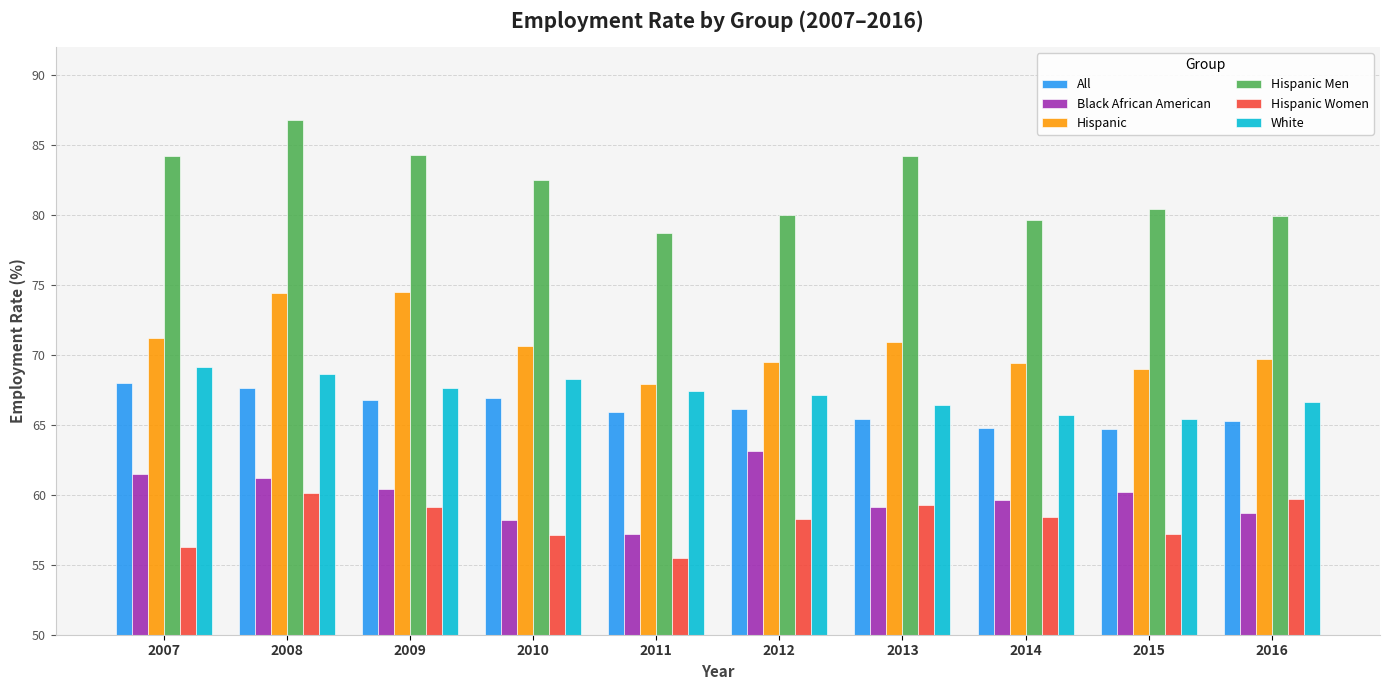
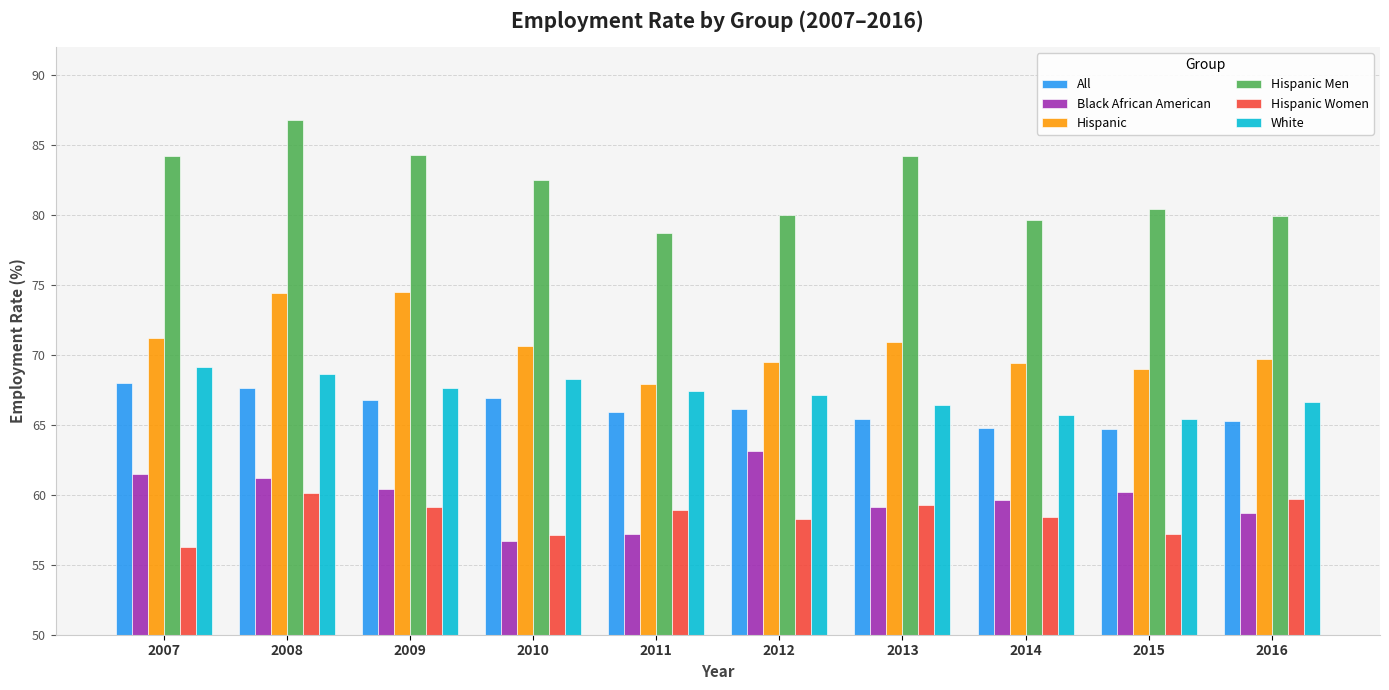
Black African American, 2010: 58.2 -> 56.7
Hispanic Women, 2011: 55.5 -> 58.9
